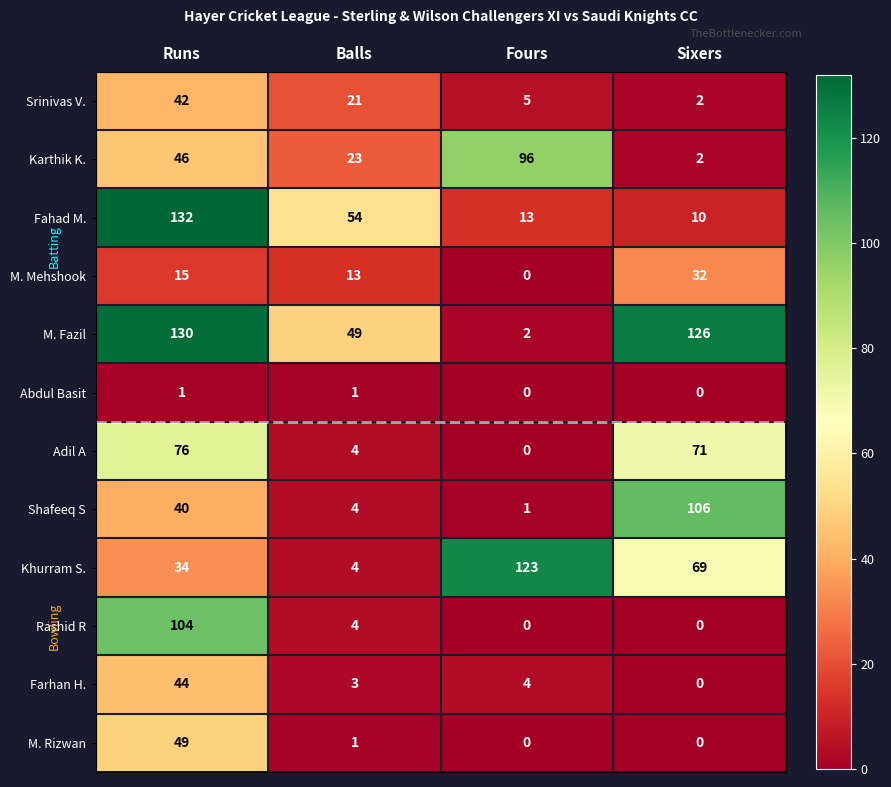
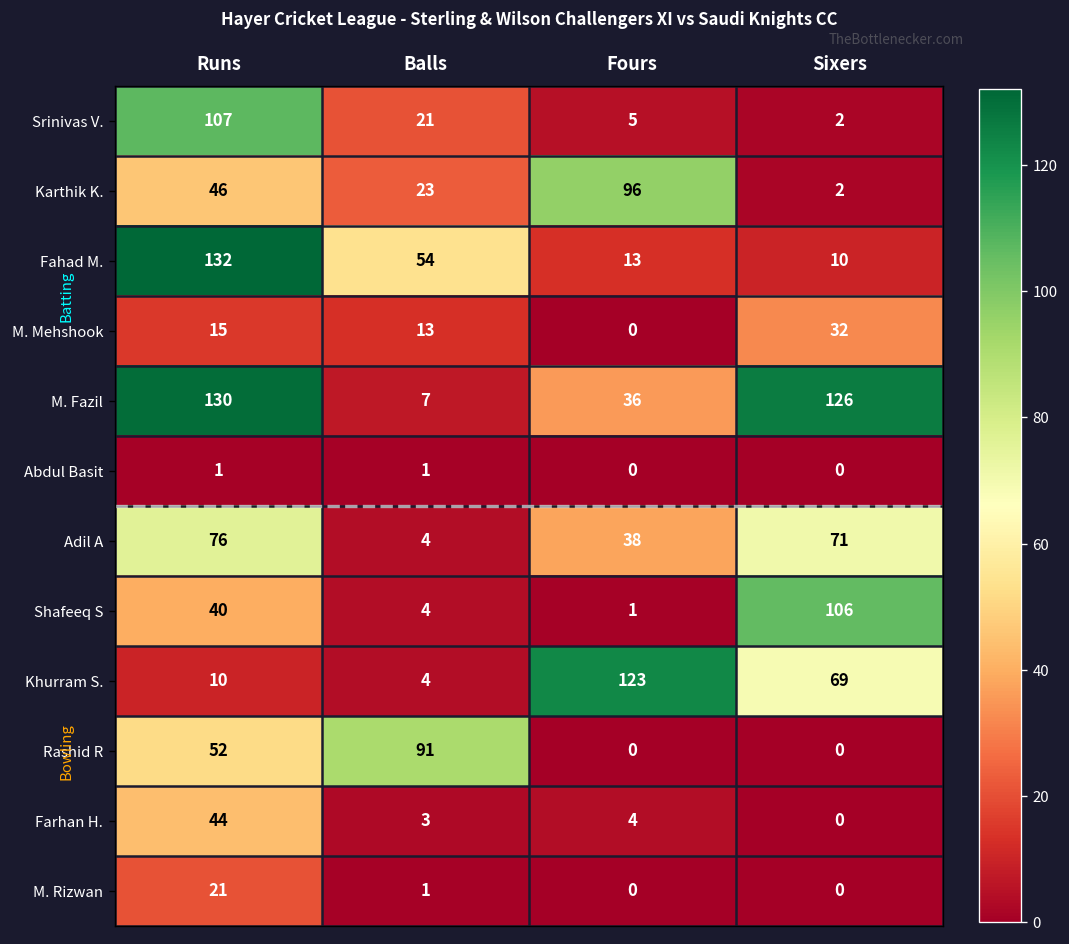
Srinivas V., Runs: 42 -> 107
M. Fazil, Balls: 49 -> 7
M. Fazil, Fours: 2 -> 36
Adil A, Fours: 0 -> 38
Khurram S., Runs: 34 -> 10
Rashid R, Runs: 104 -> 52
Rashid R, Balls: 4 -> 91
M. Rizwan, Runs: 49 -> 21
